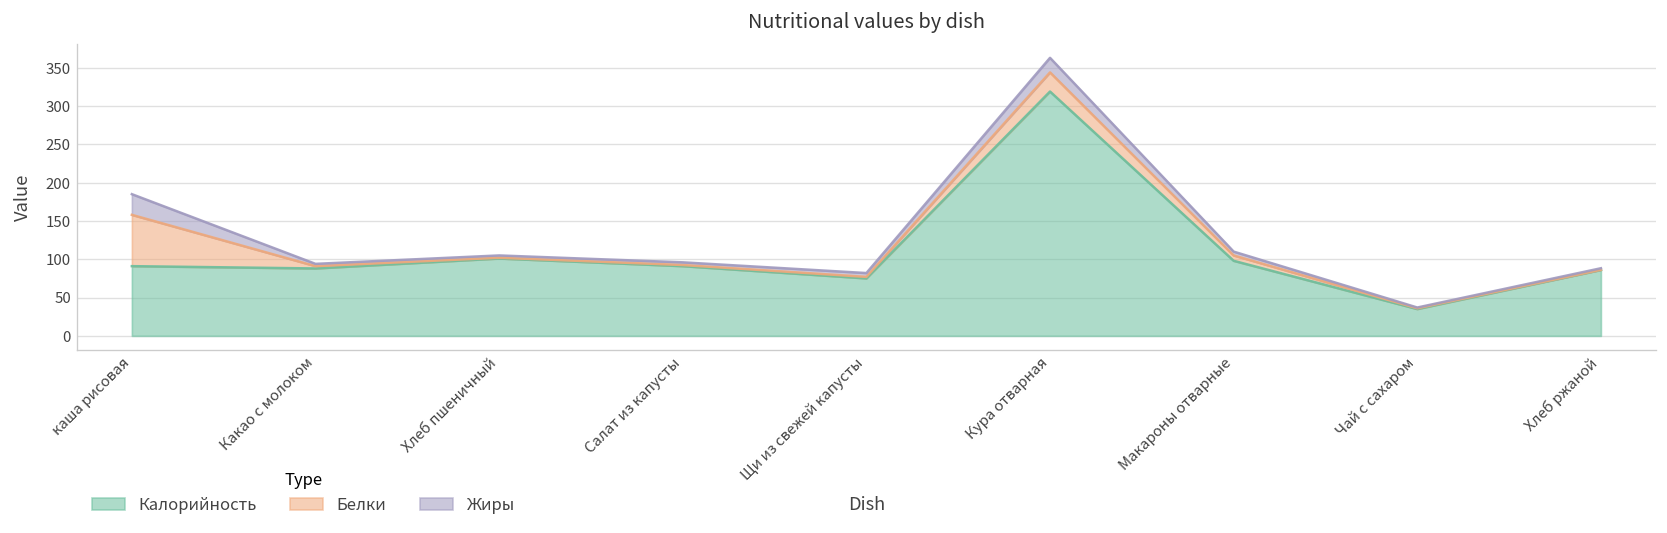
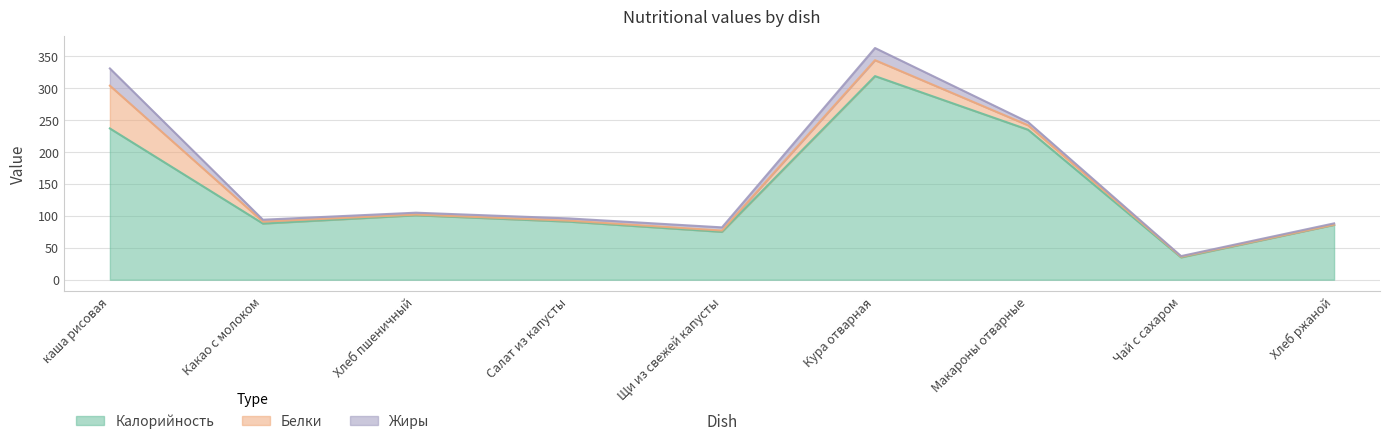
Калорийность, каша рисовая: 90 -> 240
Калорийность, Макароны отварные: 100 -> 240
